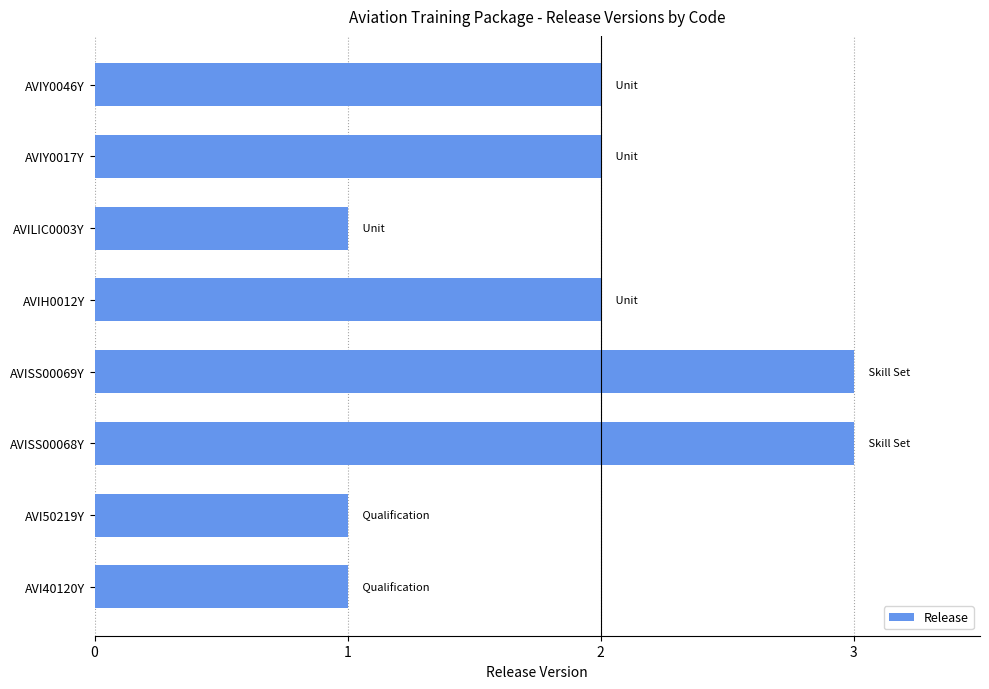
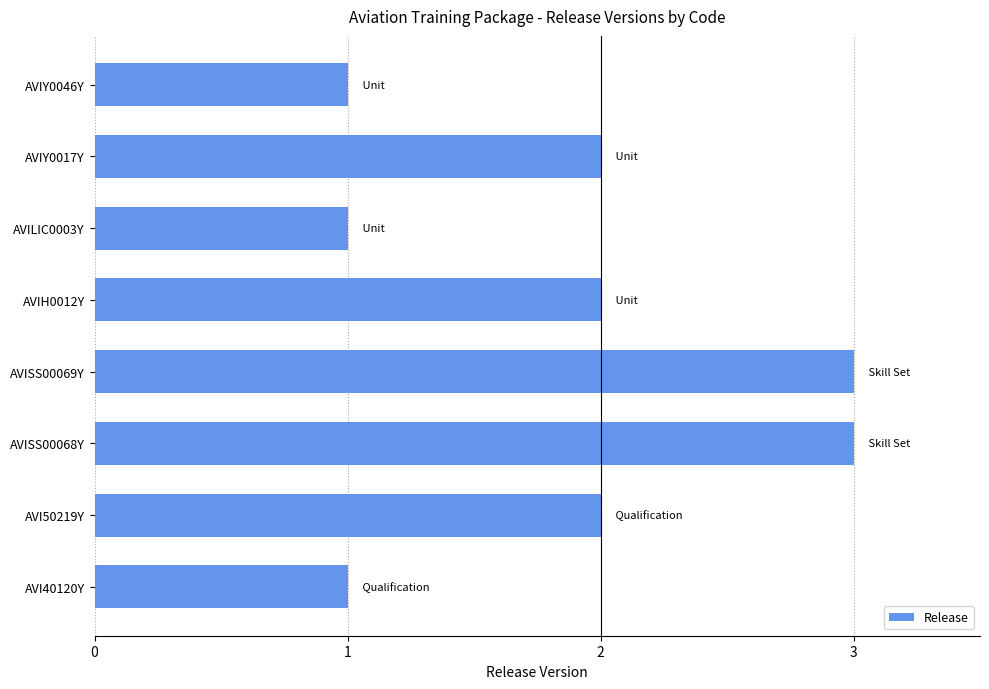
AVIY0046Y: 2 -> 1
AVI50219Y: 1 -> 2
